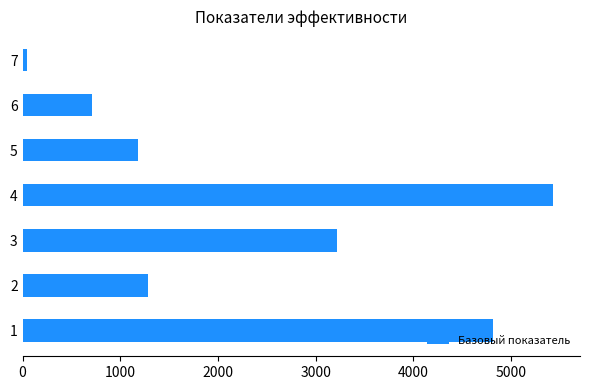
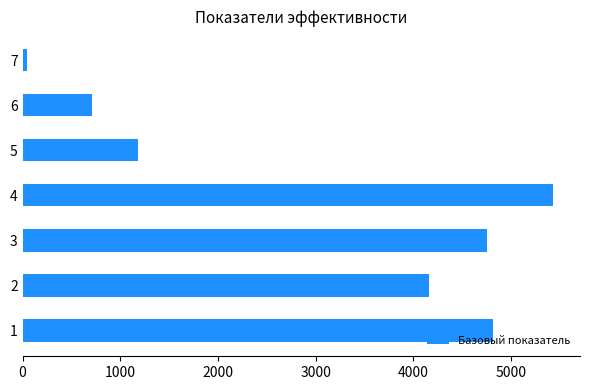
3: 3200 -> 4800
2: 1300 -> 4200
